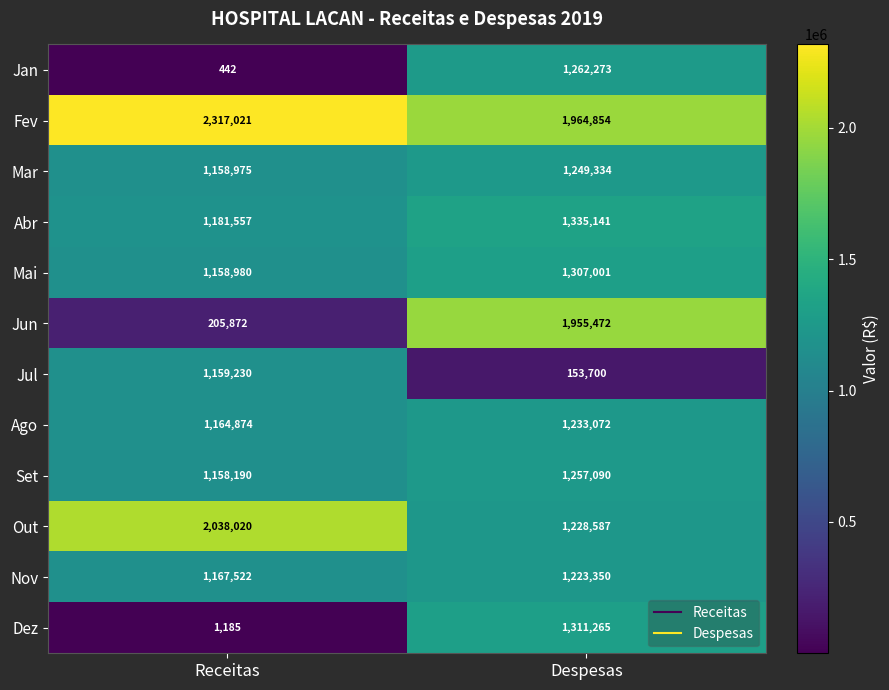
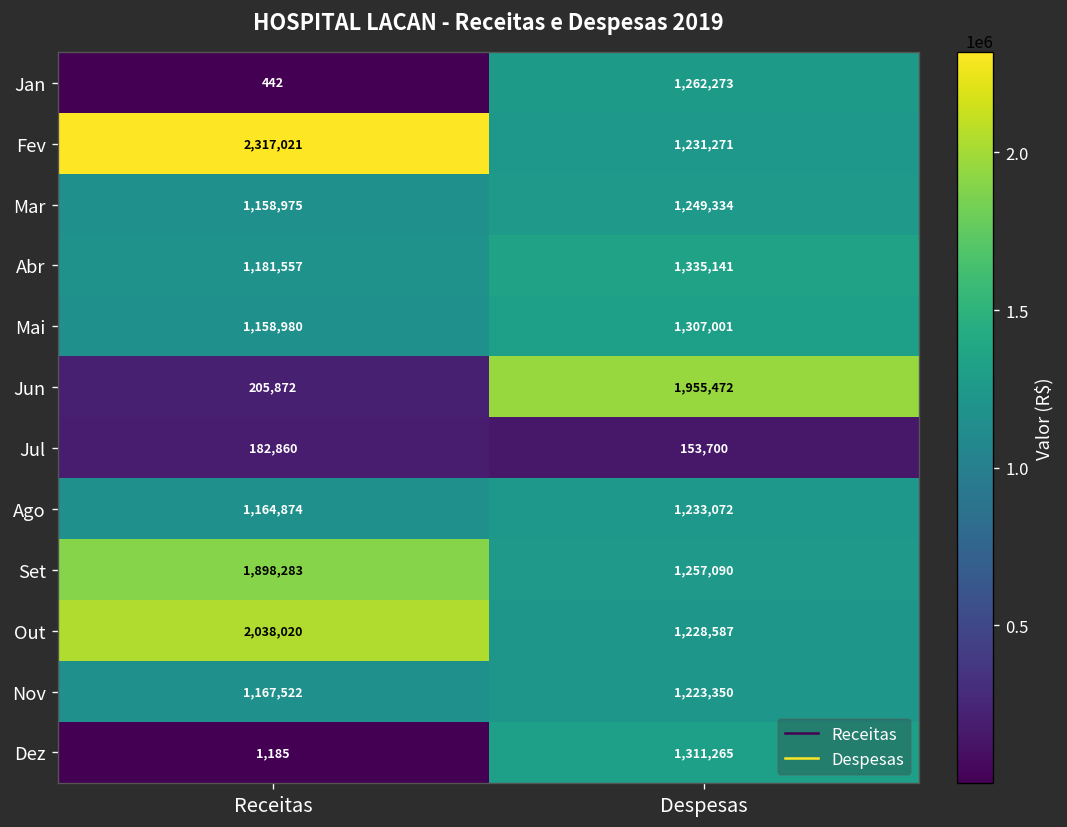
Fev, Despesas: 1,964,854 -> 1,231,271
Jul, Receitas: 1,159,230 -> 182,860
Set, Receitas: 1,158,190 -> 1,898,283
